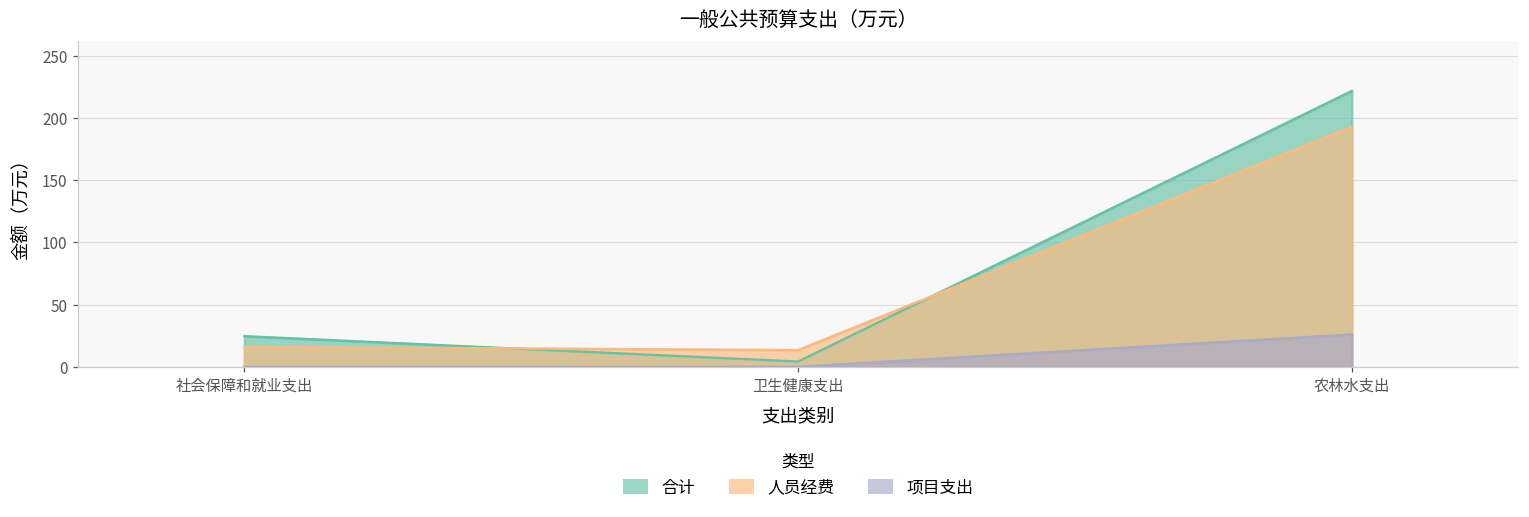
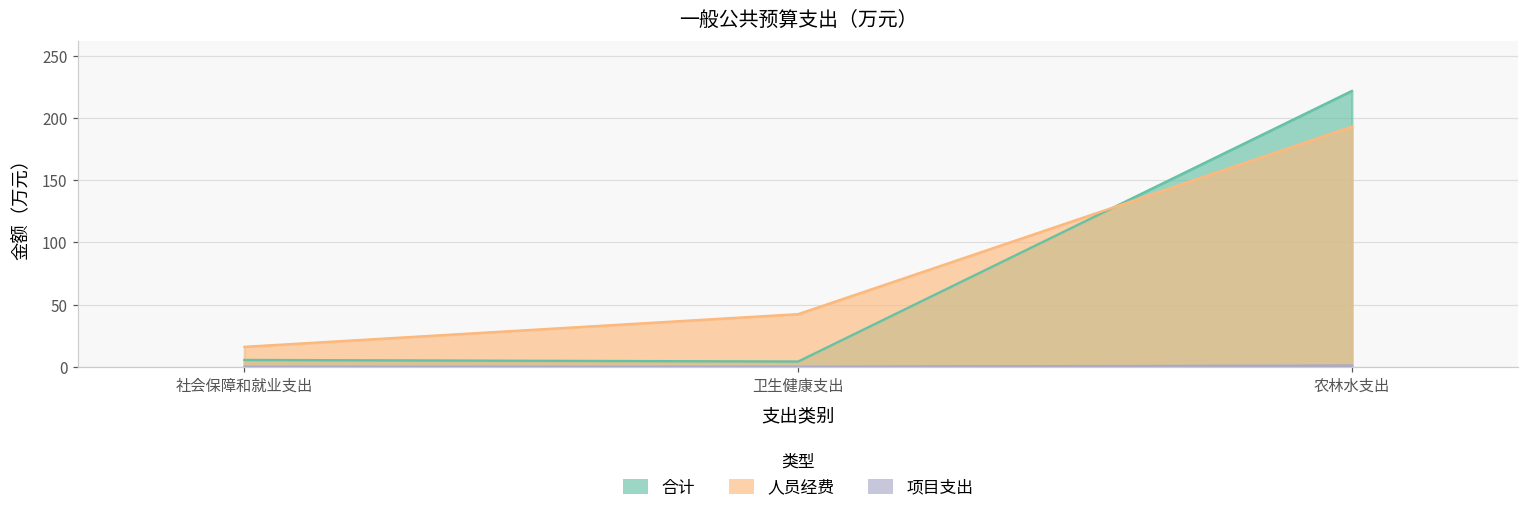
合计, 社会保障和就业支出: 25 -> 5
人员经费, 卫生健康支出: 13 -> 42
项目支出, 农林水支出: 26 -> 1
